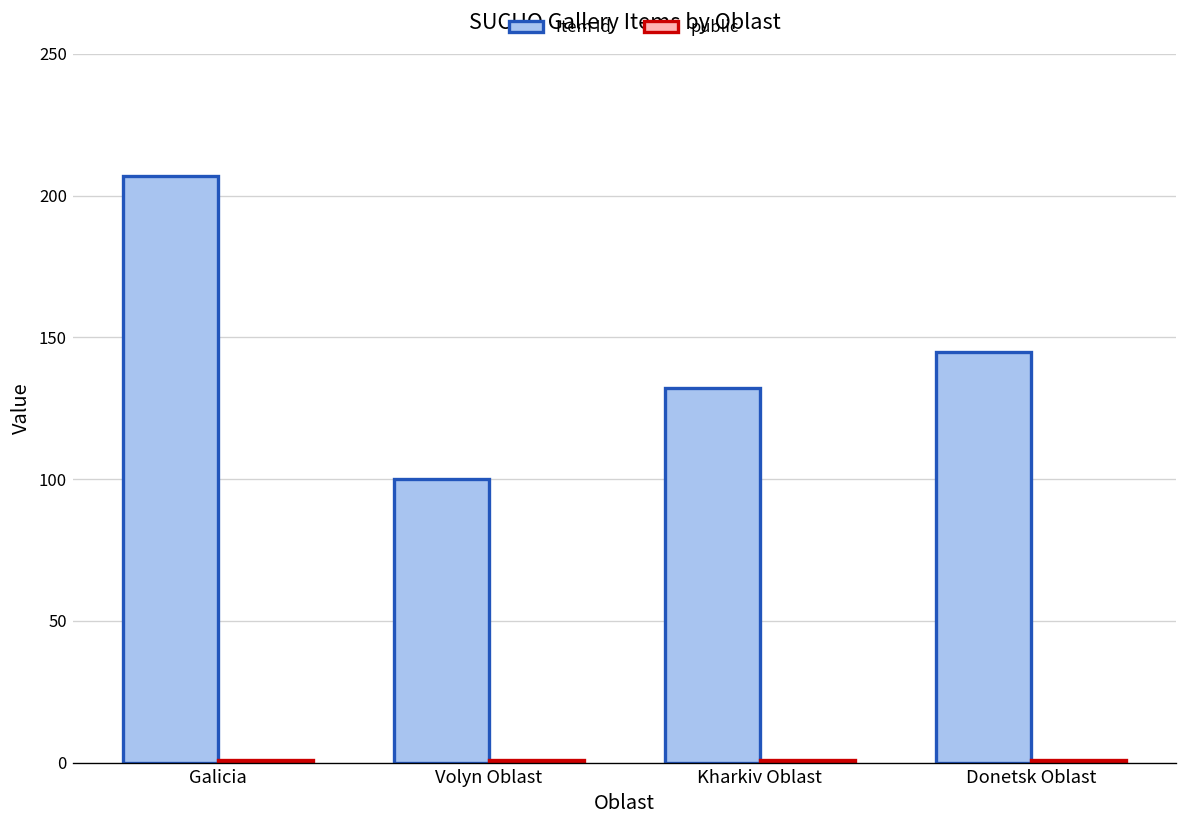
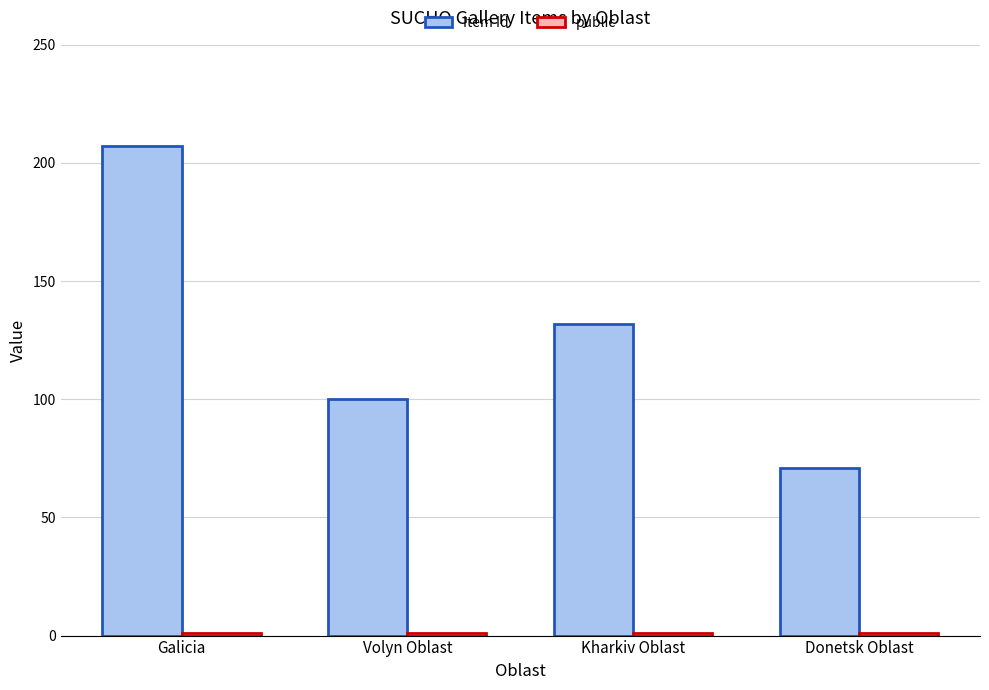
Item Id, Donetsk Oblast: 145 -> 71
